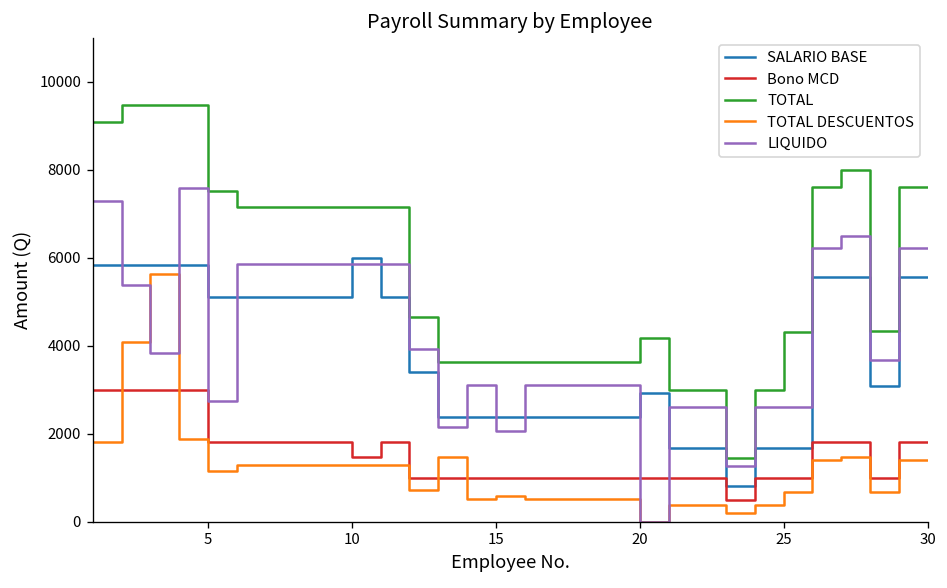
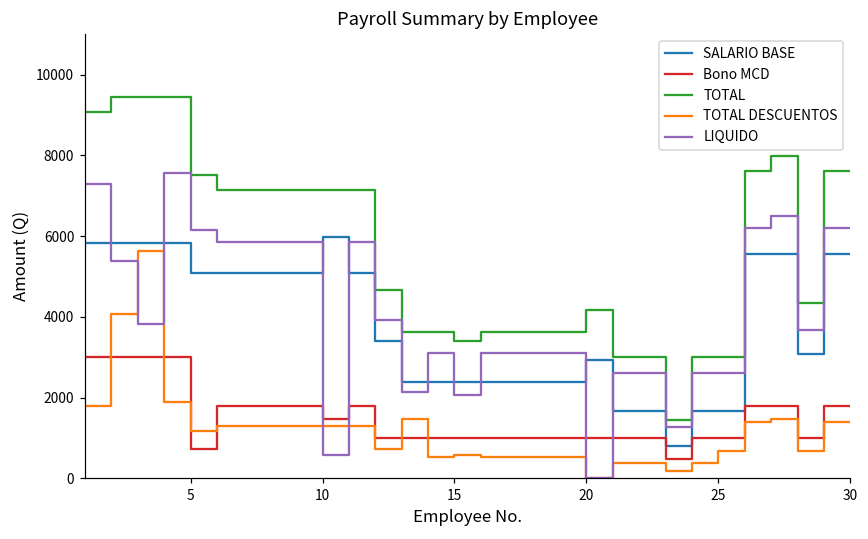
Bono MCD, 5: 1800 -> 700
LIQUIDO, 5: 2800 -> 6100
LIQUIDO, 10: 5800 -> 600
TOTAL, 15: 3600 -> 3400
TOTAL, 25: 4300 -> 3000
